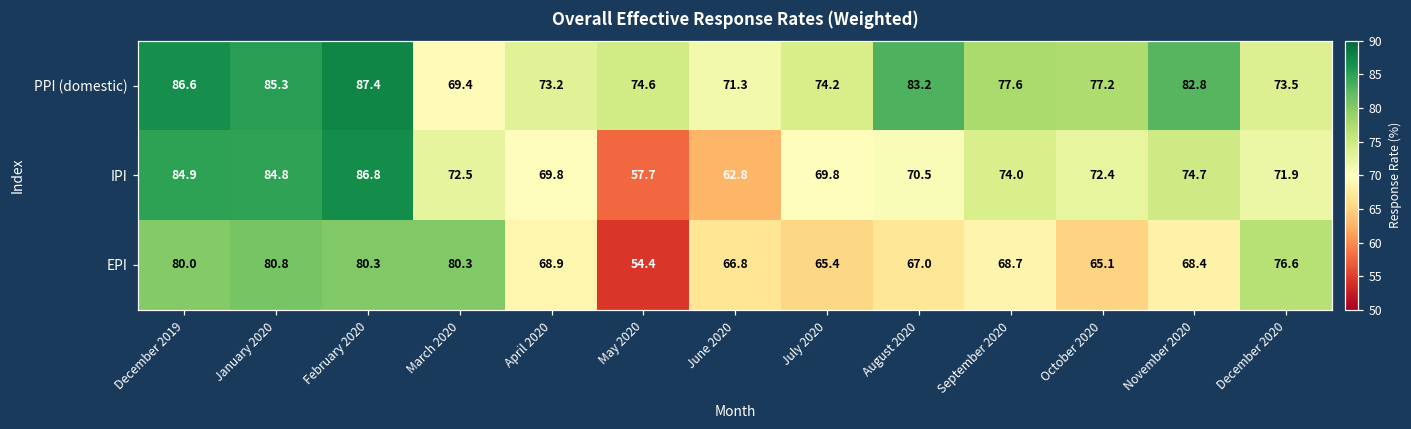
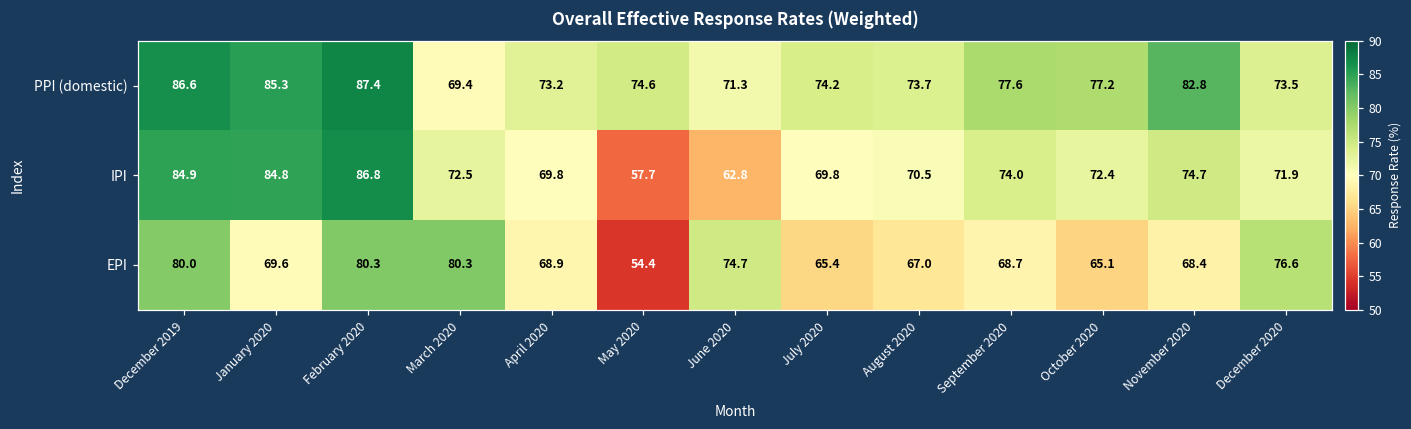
PPI (domestic), August 2020: 83.2 -> 73.7
EPI, January 2020: 80.8 -> 69.6
EPI, June 2020: 66.8 -> 74.7
